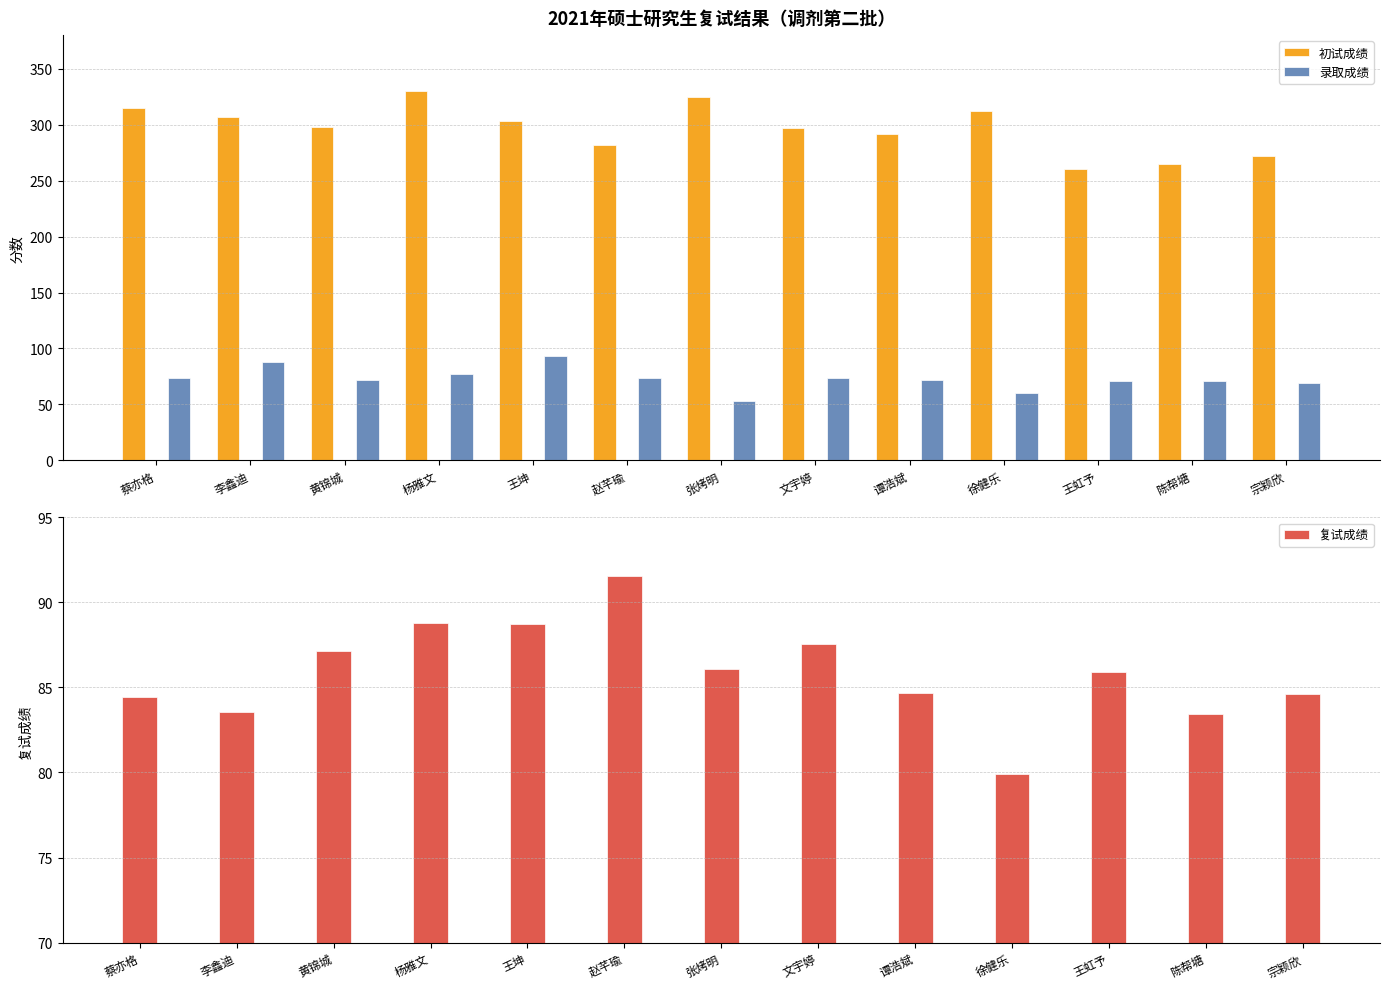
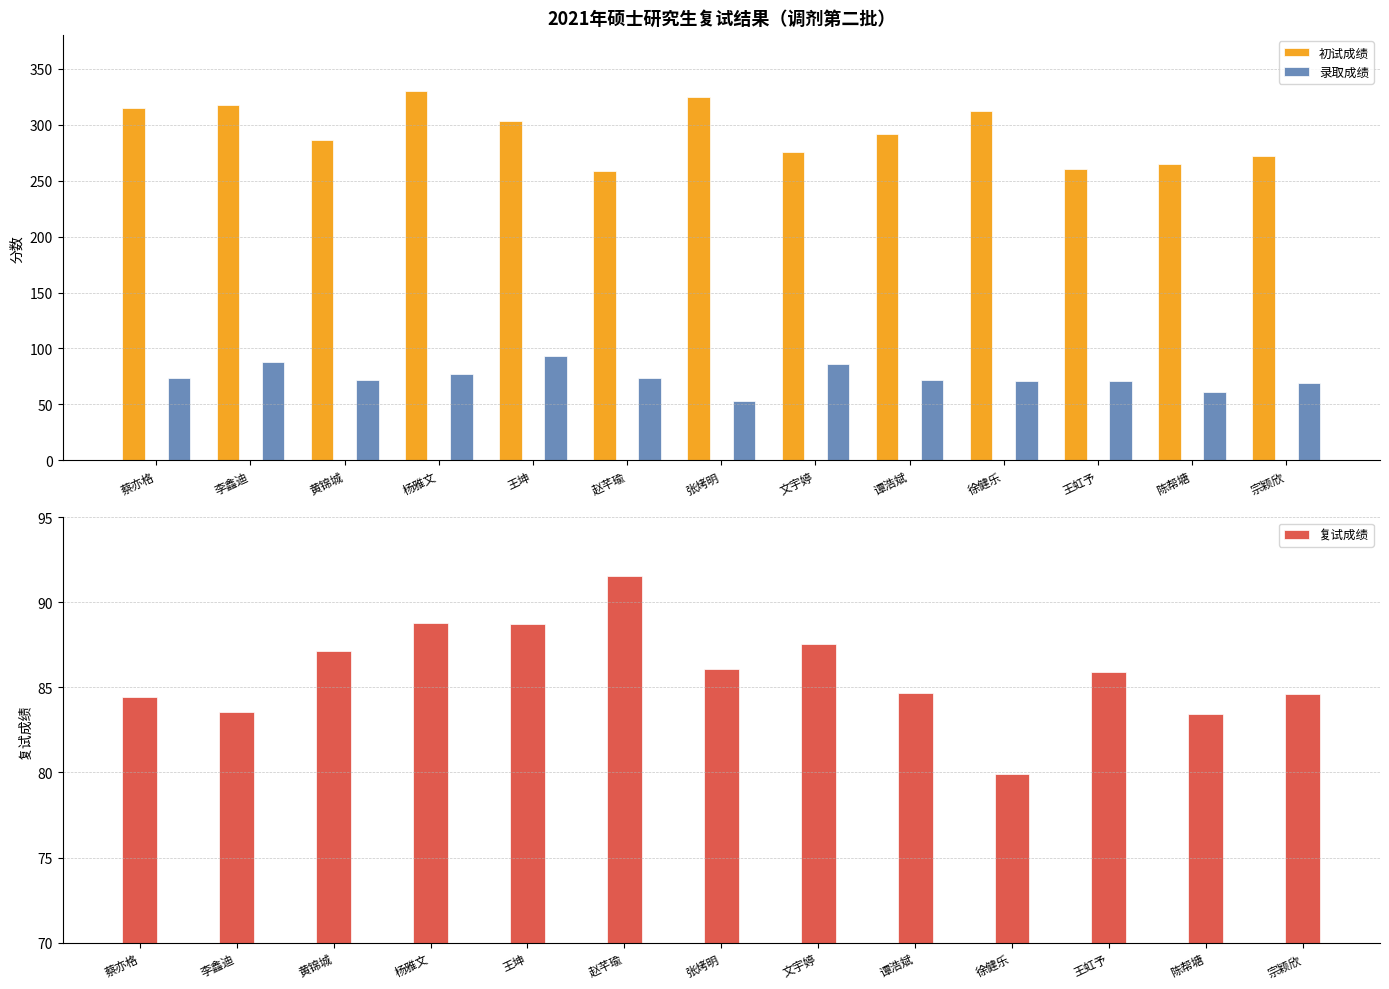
2021年硕士研究生复试结果（调剂第二批）, 初试成绩, 李鑫迪: 307 -> 318
2021年硕士研究生复试结果（调剂第二批）, 初试成绩, 黄锦城: 298 -> 286
2021年硕士研究生复试结果（调剂第二批）, 初试成绩, 赵芊瑜: 282 -> 259
2021年硕士研究生复试结果（调剂第二批）, 初试成绩, 文宇婷: 297 -> 276
2021年硕士研究生复试结果（调剂第二批）, 录取成绩, 文宇婷: 73 -> 87
2021年硕士研究生复试结果（调剂第二批）, 录取成绩, 徐健乐: 60 -> 71
2021年硕士研究生复试结果（调剂第二批）, 录取成绩, 陈帮塘: 71 -> 61
